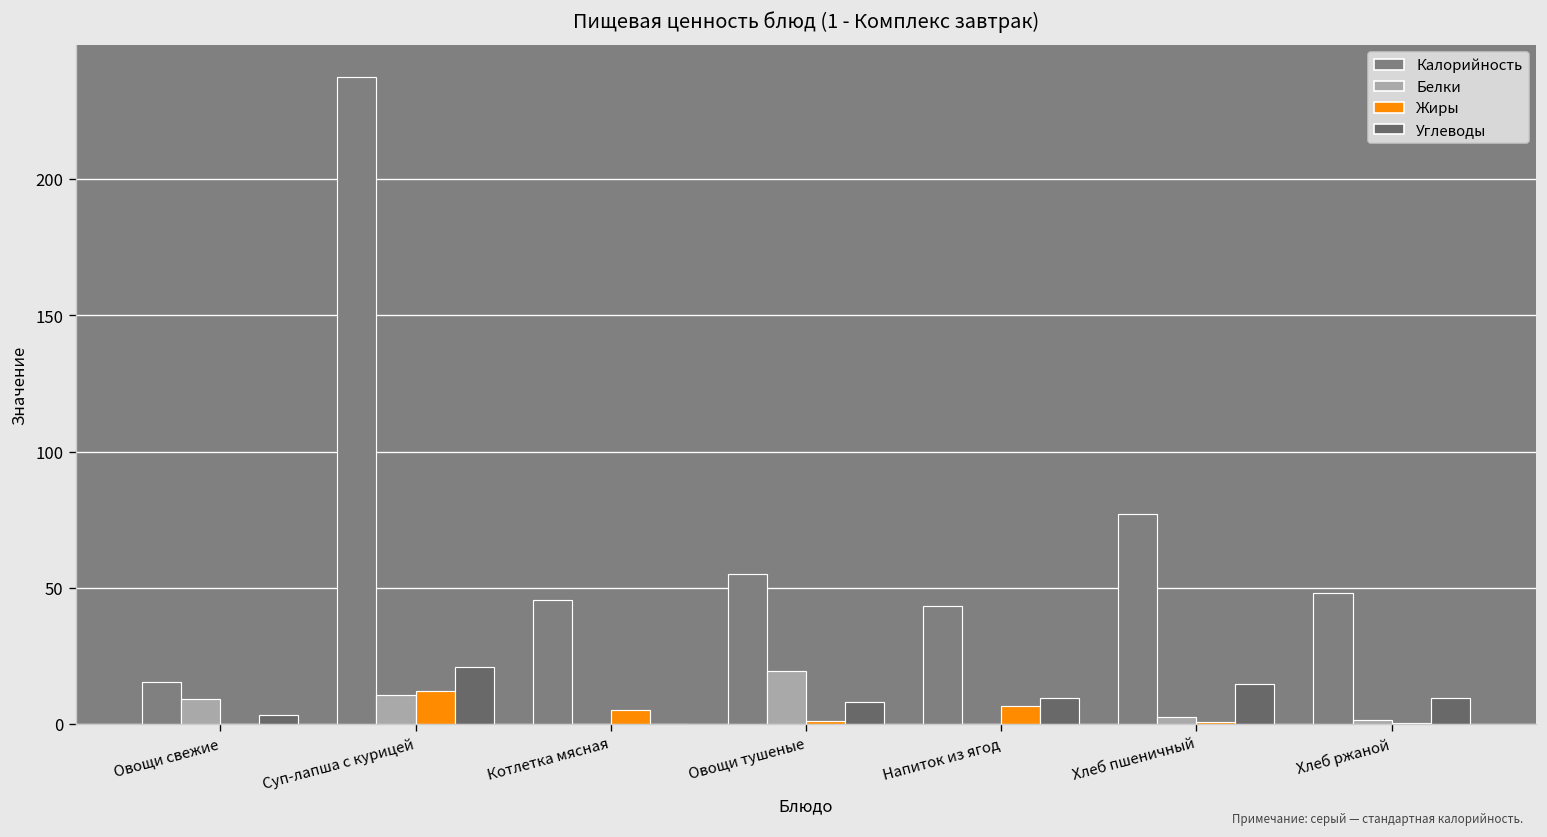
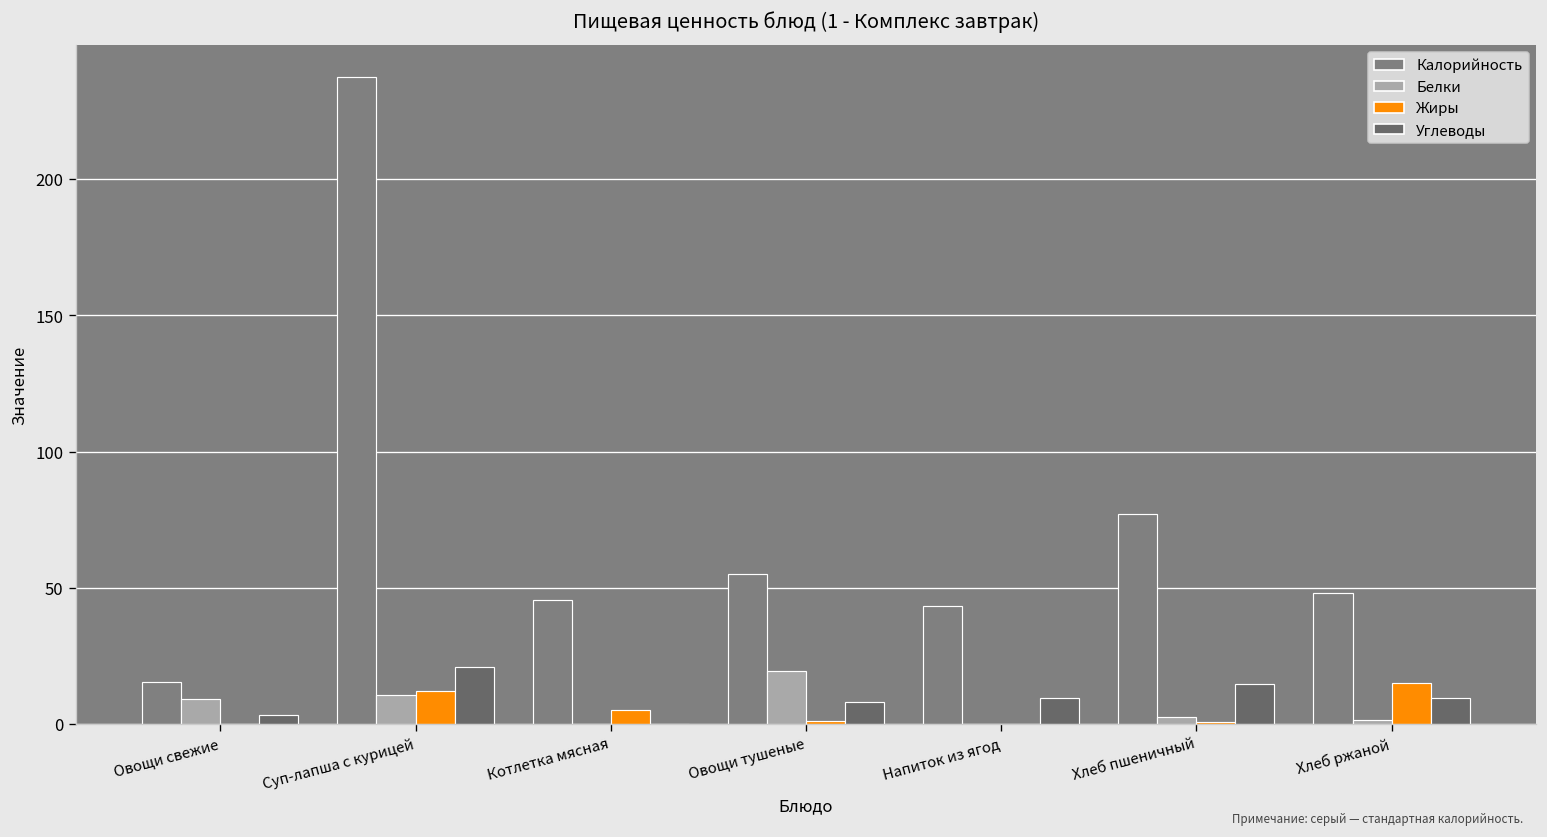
Жиры, Напиток из ягод: 6 -> 0
Жиры, Хлеб ржаной: 0 -> 15
